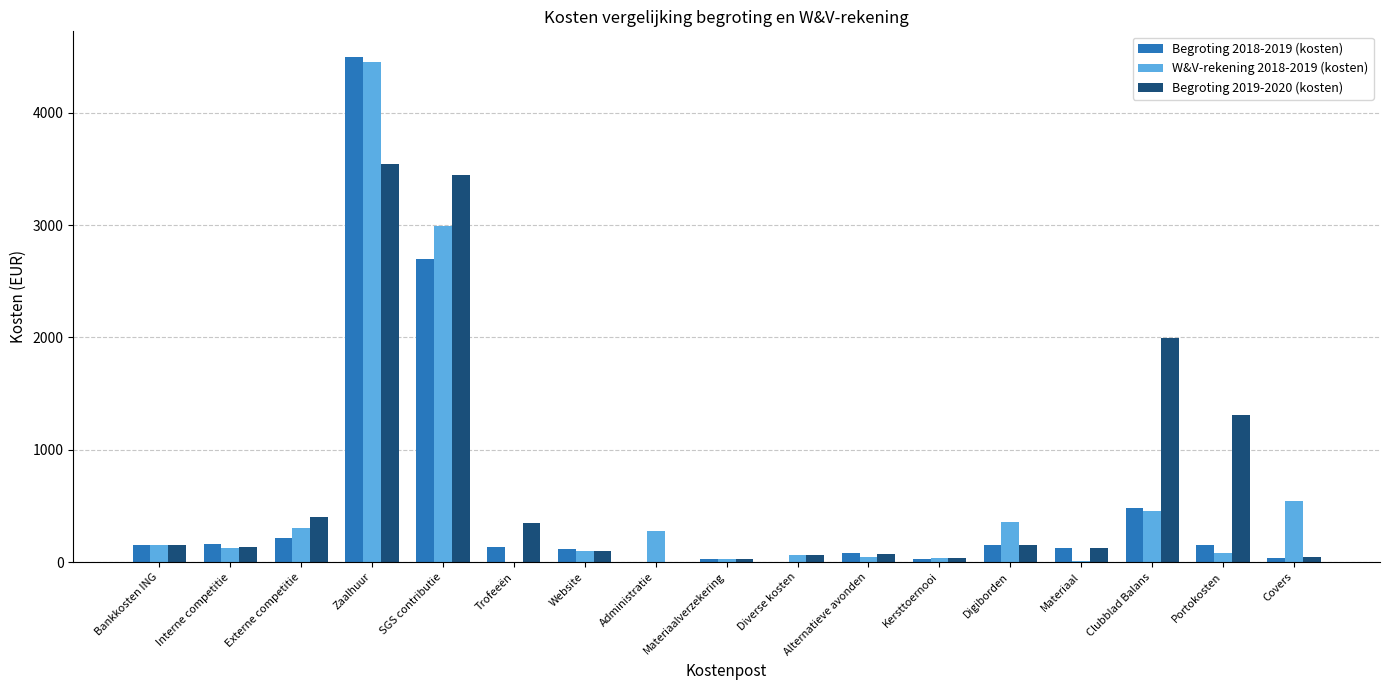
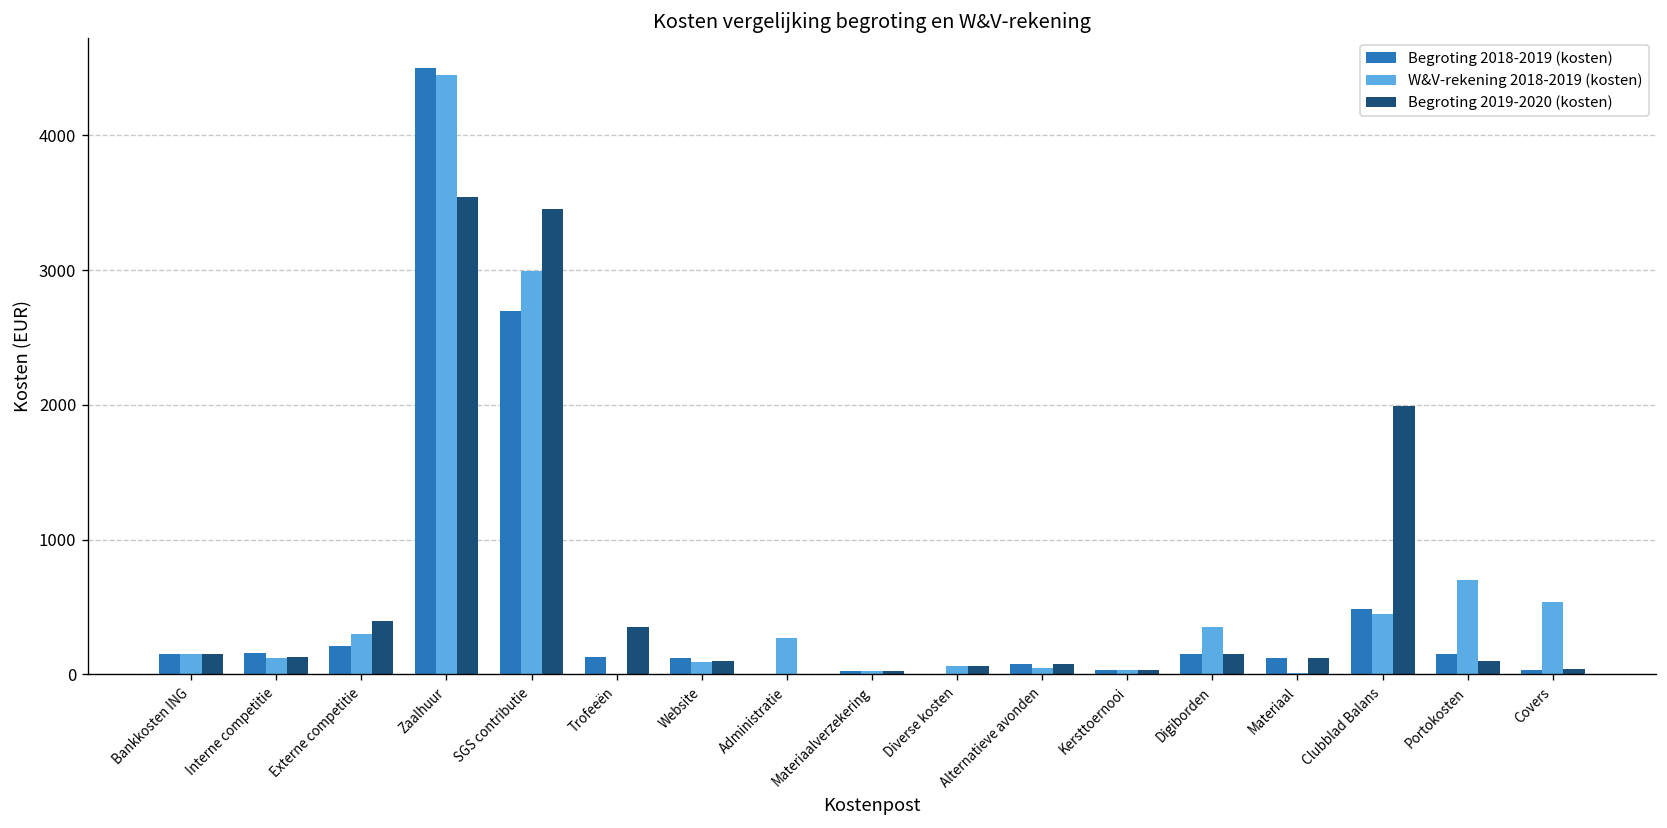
W&V-rekening 2018-2019 (kosten), Portokosten: 90 -> 700
Begroting 2019-2020 (kosten), Portokosten: 1310 -> 100
